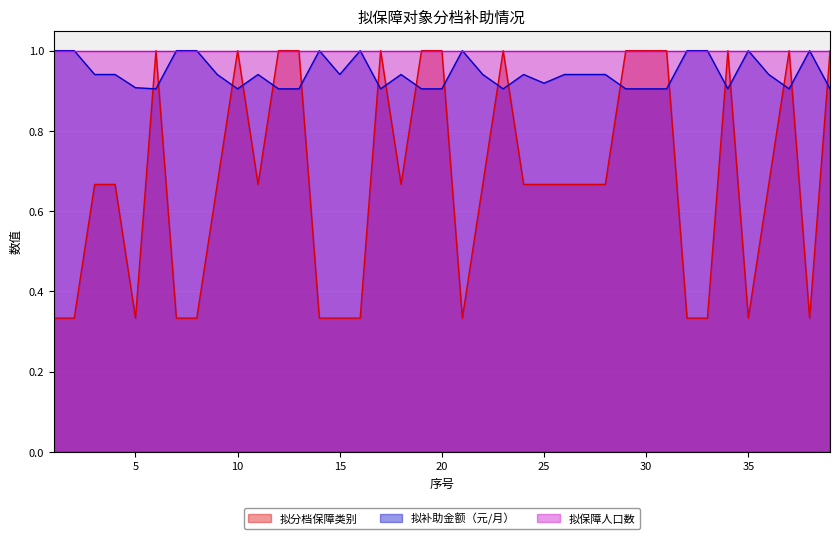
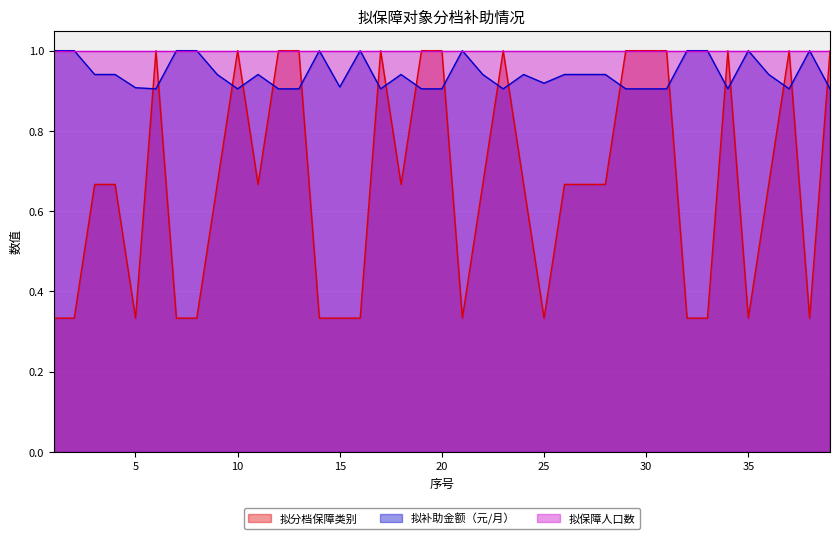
拟补助金额（元/月）, 15: 0.94 -> 0.91
拟分档保障类别, 25: 0.67 -> 0.33
